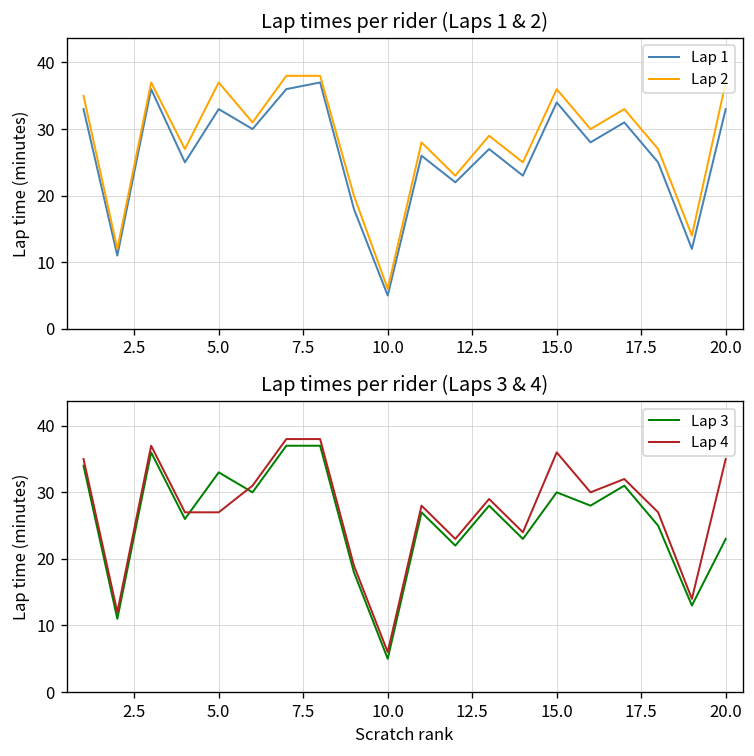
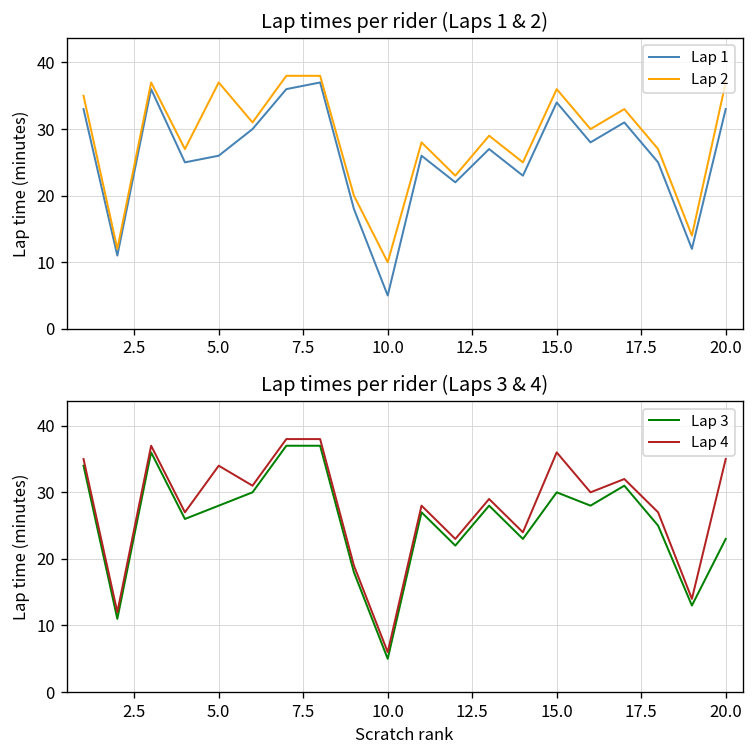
Lap times per rider (Laps 1 & 2), Lap 1, 5.0: 33 -> 26
Lap times per rider (Laps 1 & 2), Lap 2, 10.0: 6 -> 10
Lap times per rider (Laps 3 & 4), Lap 3, 5.0: 33 -> 28
Lap times per rider (Laps 3 & 4), Lap 4, 5.0: 27 -> 34
